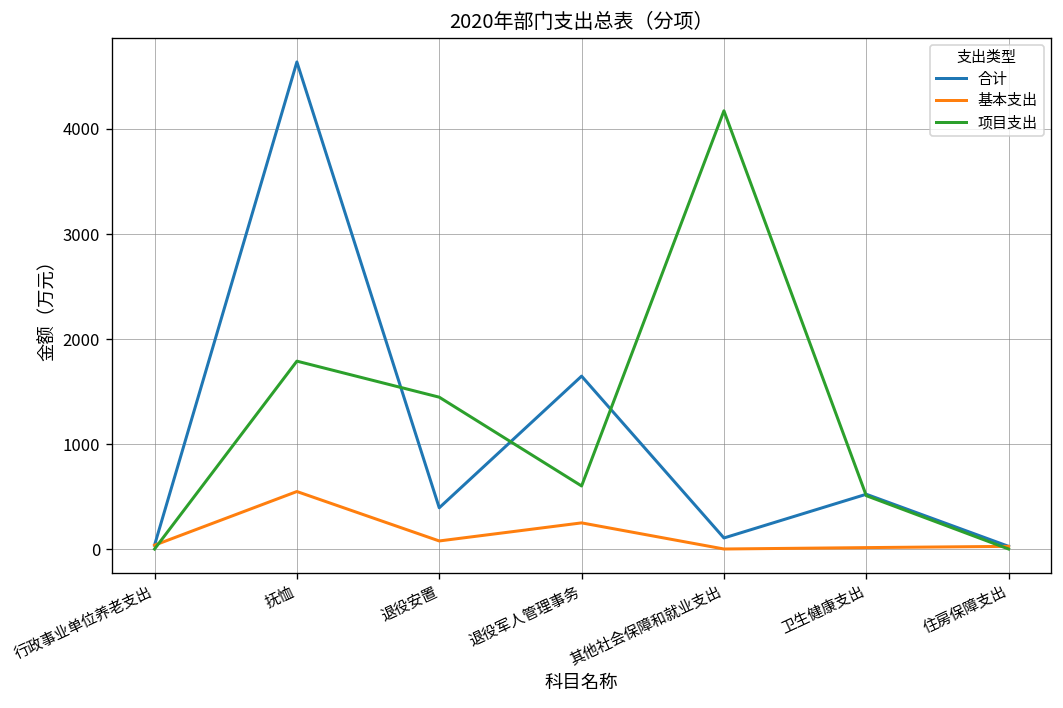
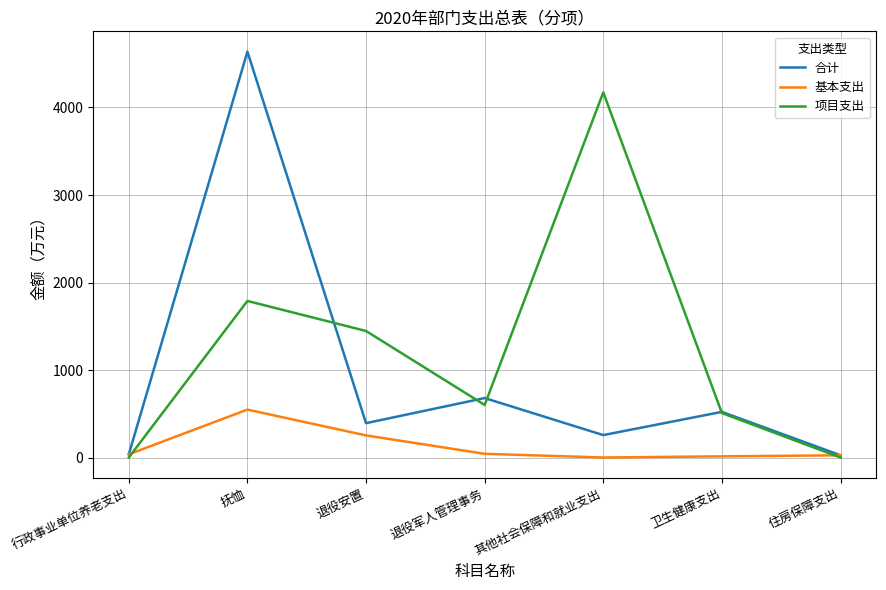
基本支出, 退役安置: 100 -> 300
合计, 退役军人管理事务: 1600 -> 700
基本支出, 退役军人管理事务: 200 -> 0
合计, 其他社会保障和就业支出: 100 -> 300
